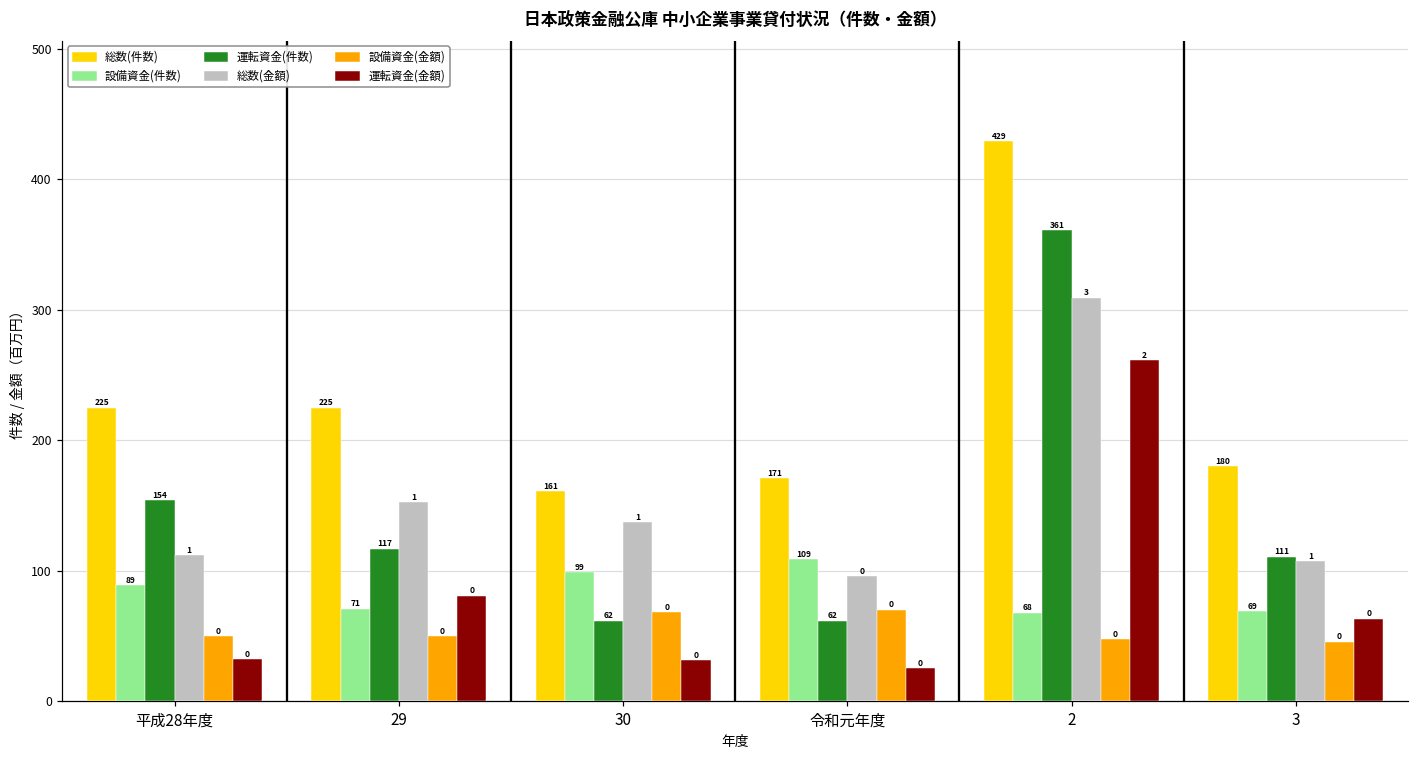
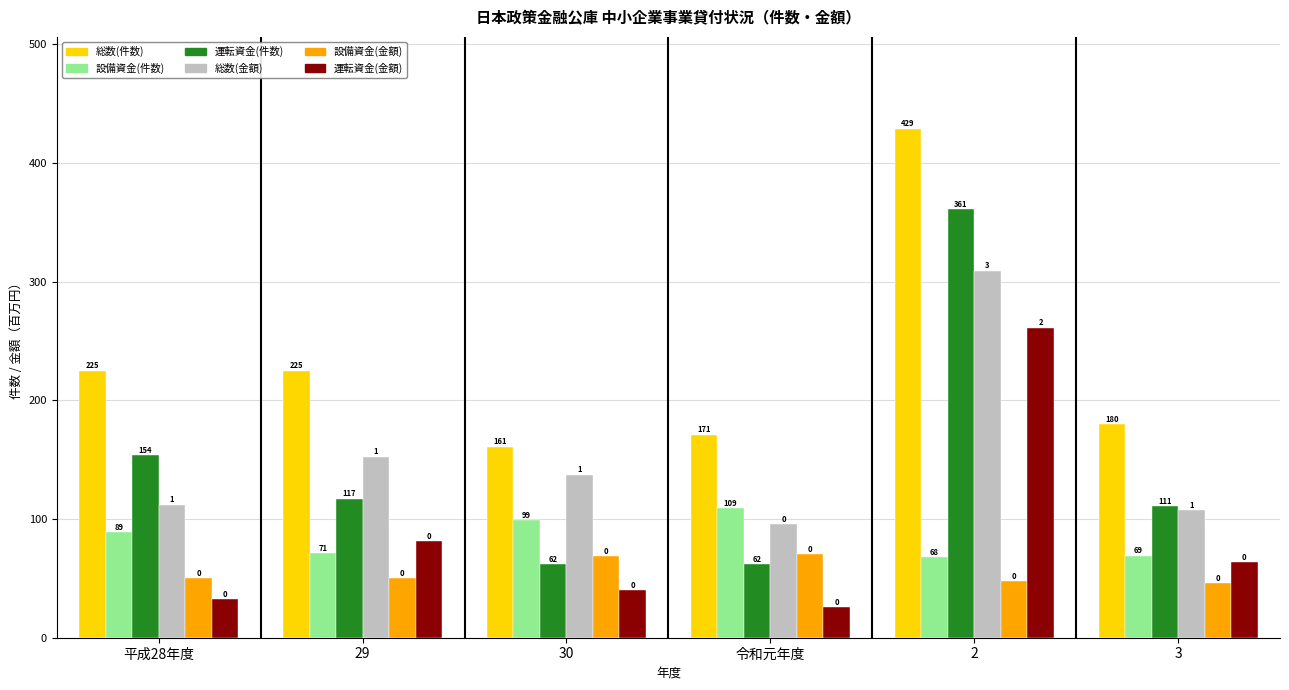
運転資金(金額), 30: 31 -> 40
